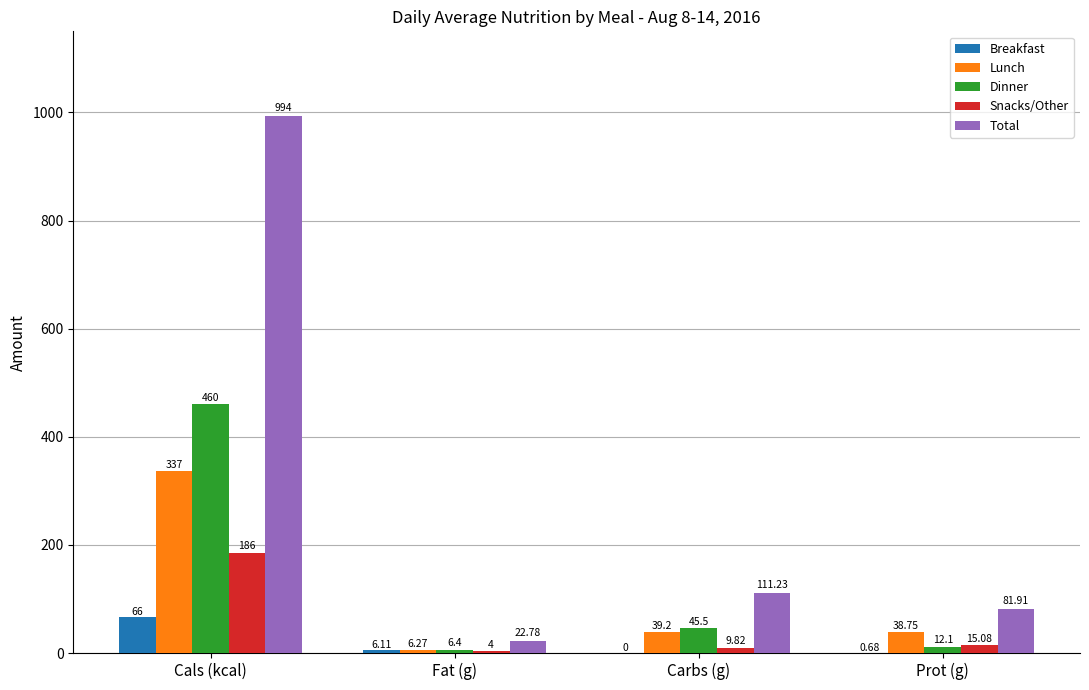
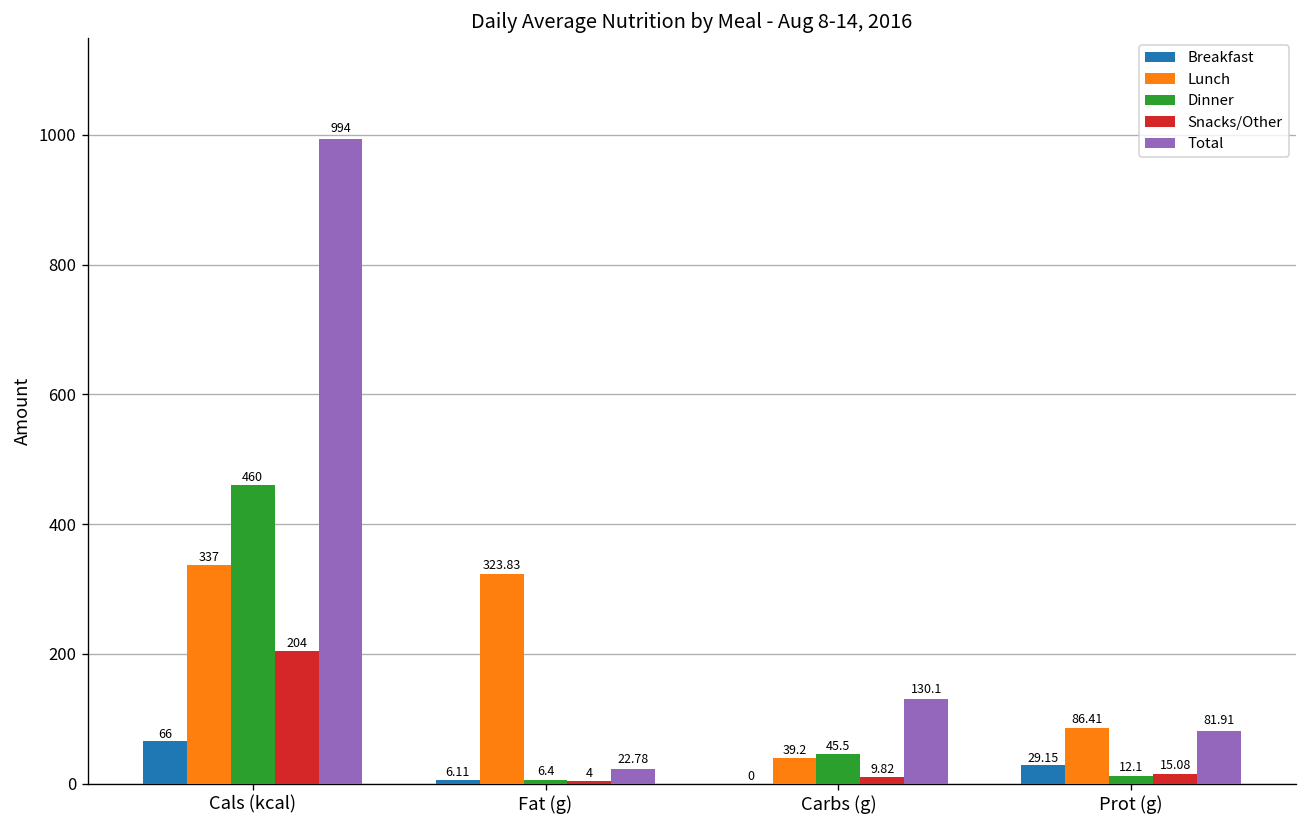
Snacks/Other, Cals (kcal): 186 -> 204
Lunch, Fat (g): 6.27 -> 323.83
Total, Carbs (g): 111.23 -> 130.1
Breakfast, Prot (g): 0.68 -> 29.15
Lunch, Prot (g): 38.75 -> 86.41
